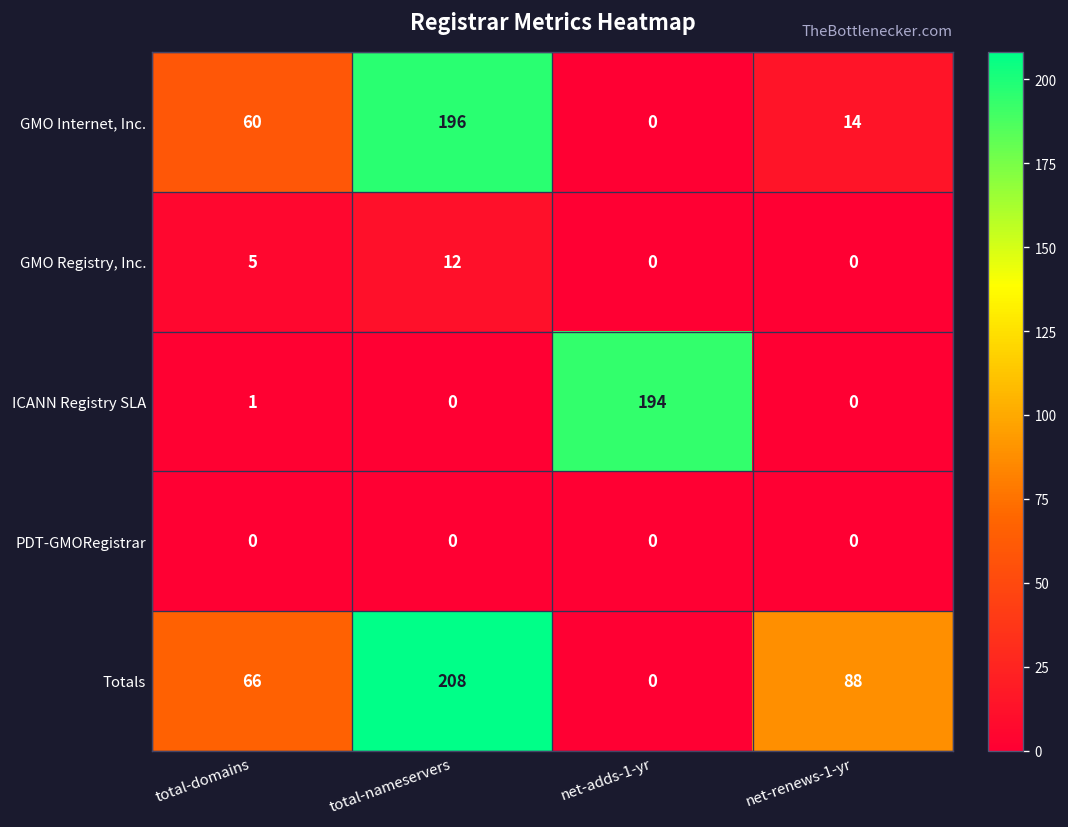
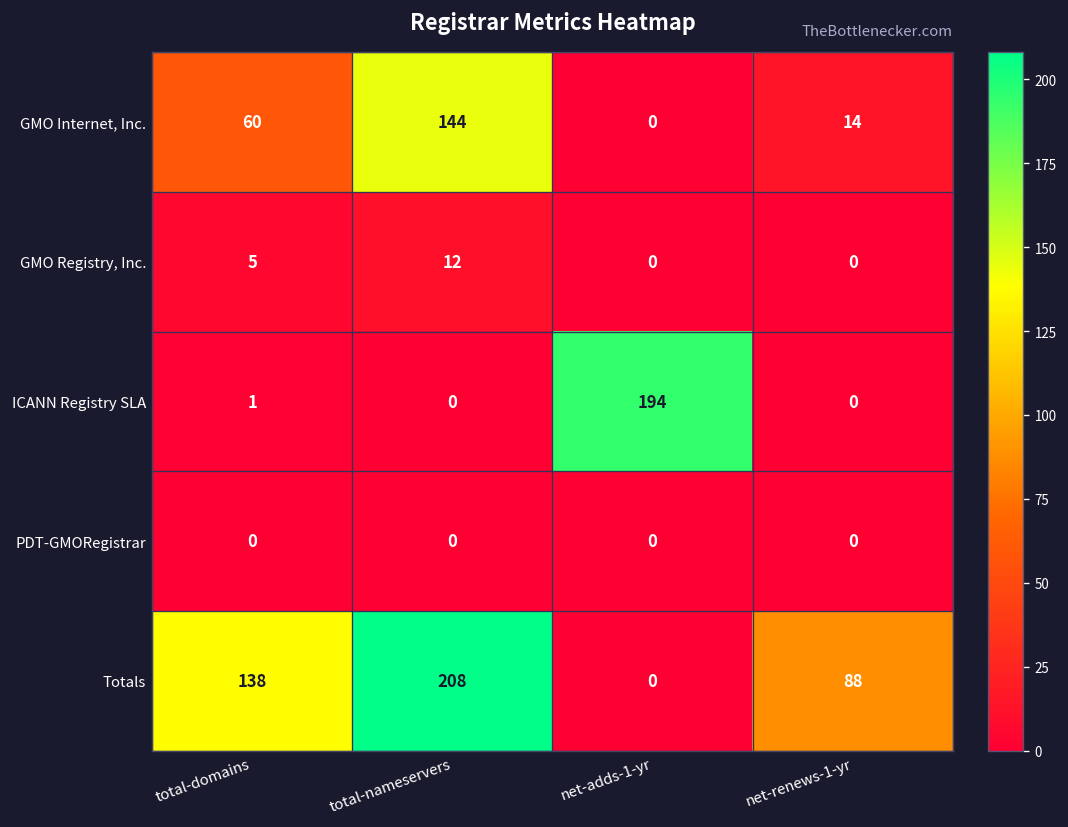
GMO Internet, Inc., total-nameservers: 196 -> 144
Totals, total-domains: 66 -> 138
